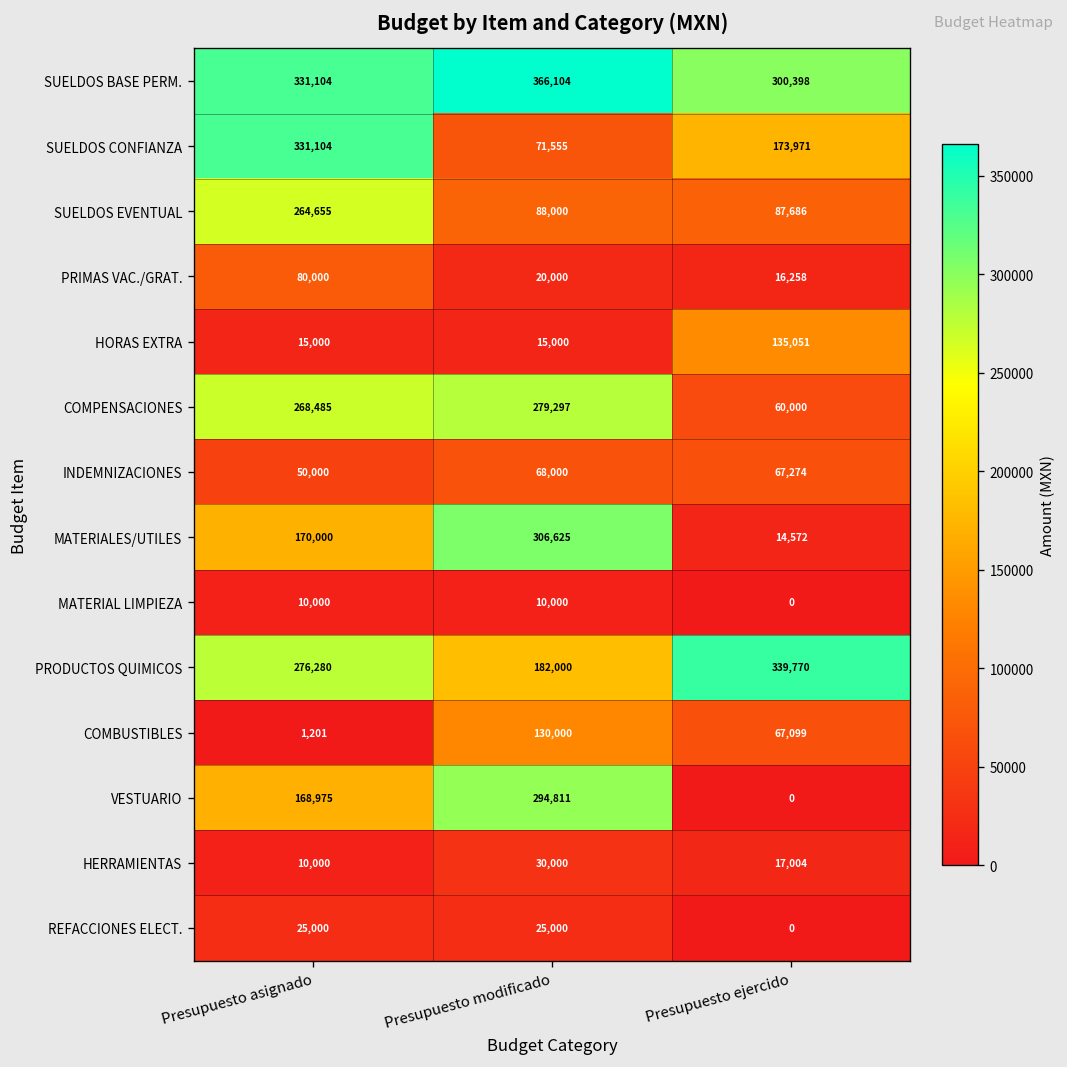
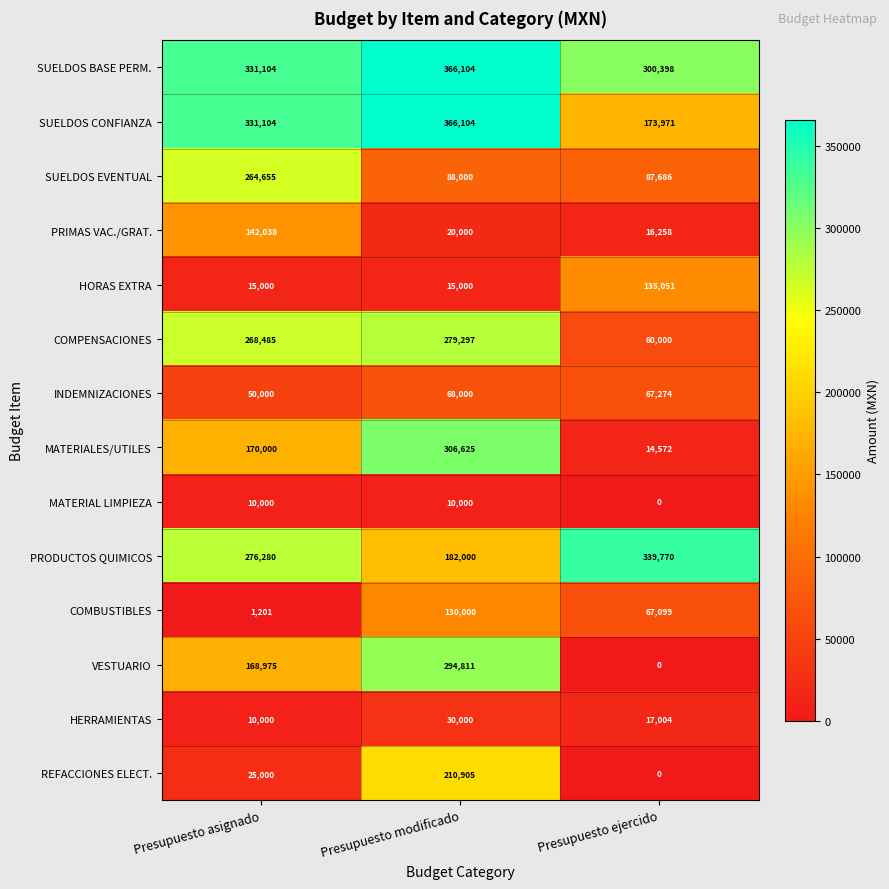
SUELDOS CONFIANZA, Presupuesto modificado: 71,555 -> 366,104
PRIMAS VAC./GRAT., Presupuesto asignado: 80,000 -> 142,038
REFACCIONES ELECT., Presupuesto modificado: 25,000 -> 210,905
